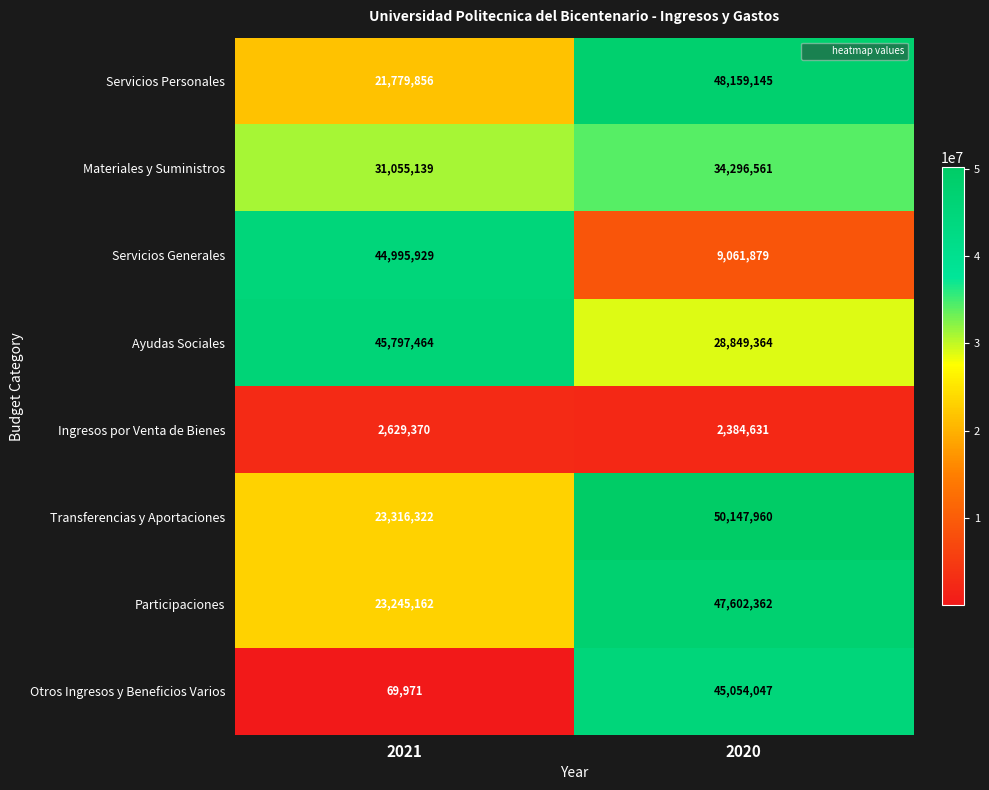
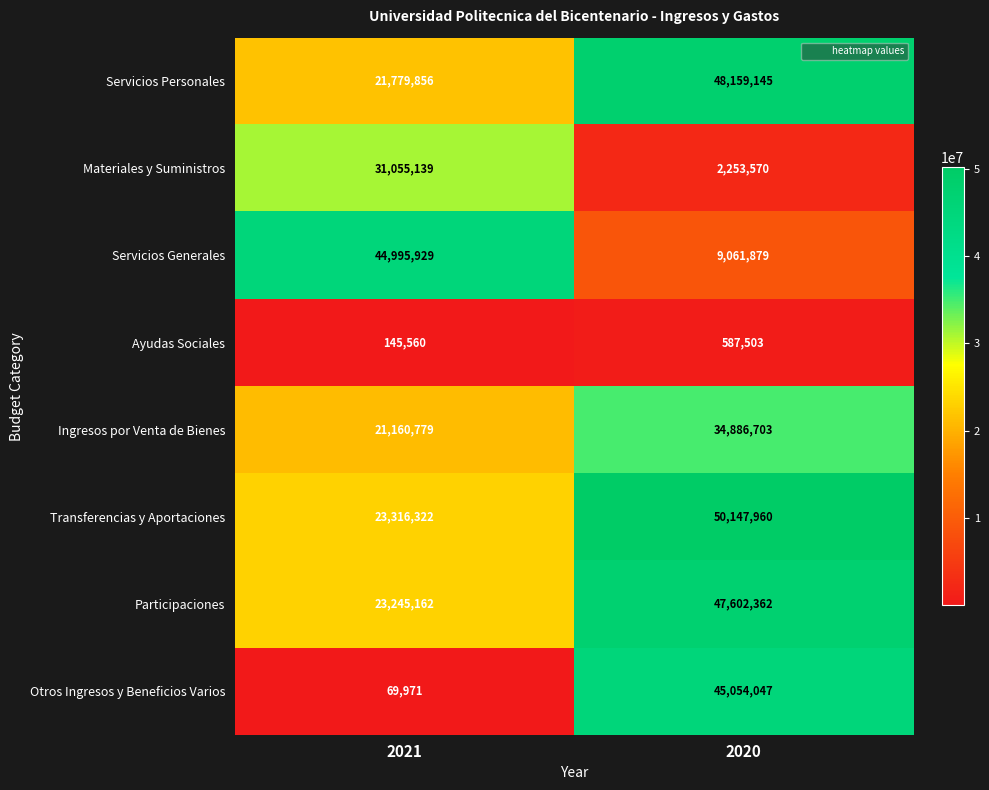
Materiales y Suministros, 2020: 34,296,561 -> 2,253,570
Ayudas Sociales, 2021: 45,797,464 -> 145,560
Ayudas Sociales, 2020: 28,849,364 -> 587,503
Ingresos por Venta de Bienes, 2021: 2,629,370 -> 21,160,779
Ingresos por Venta de Bienes, 2020: 2,384,631 -> 34,886,703
